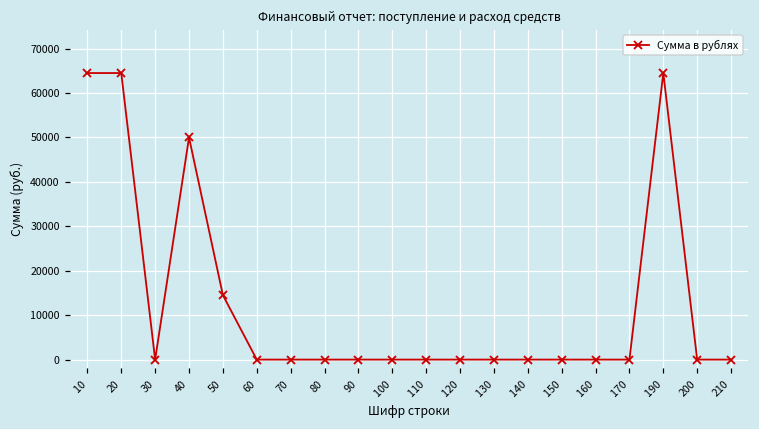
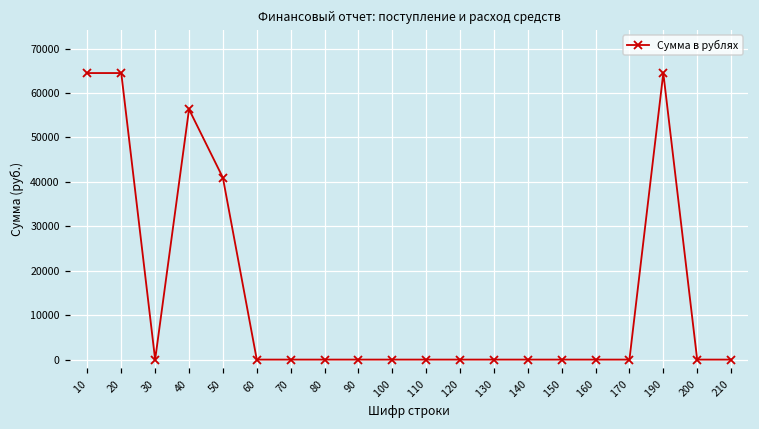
40: 50000 -> 56000
50: 15000 -> 41000
